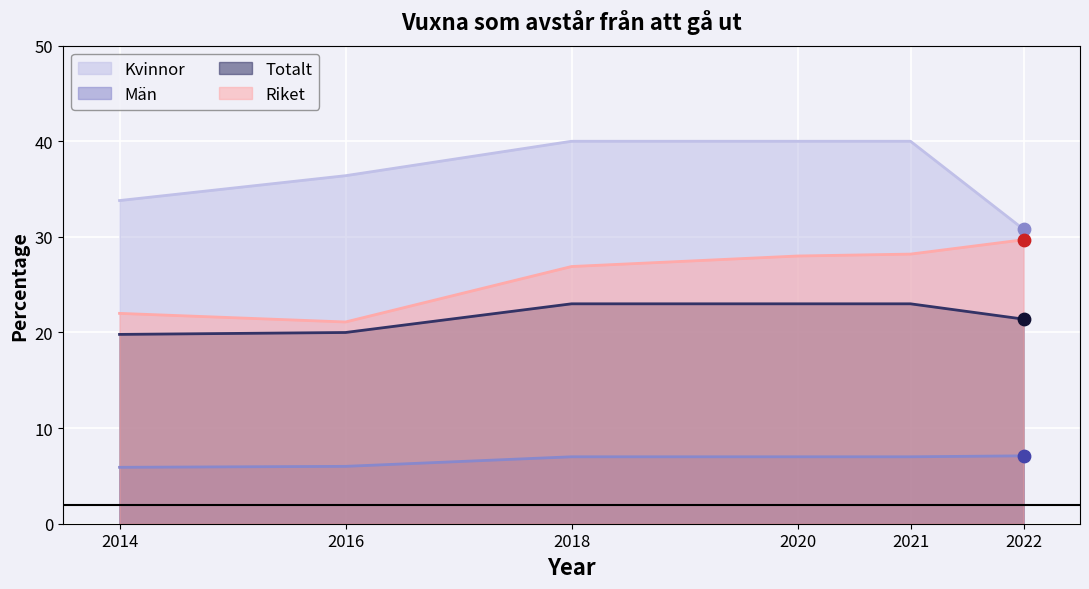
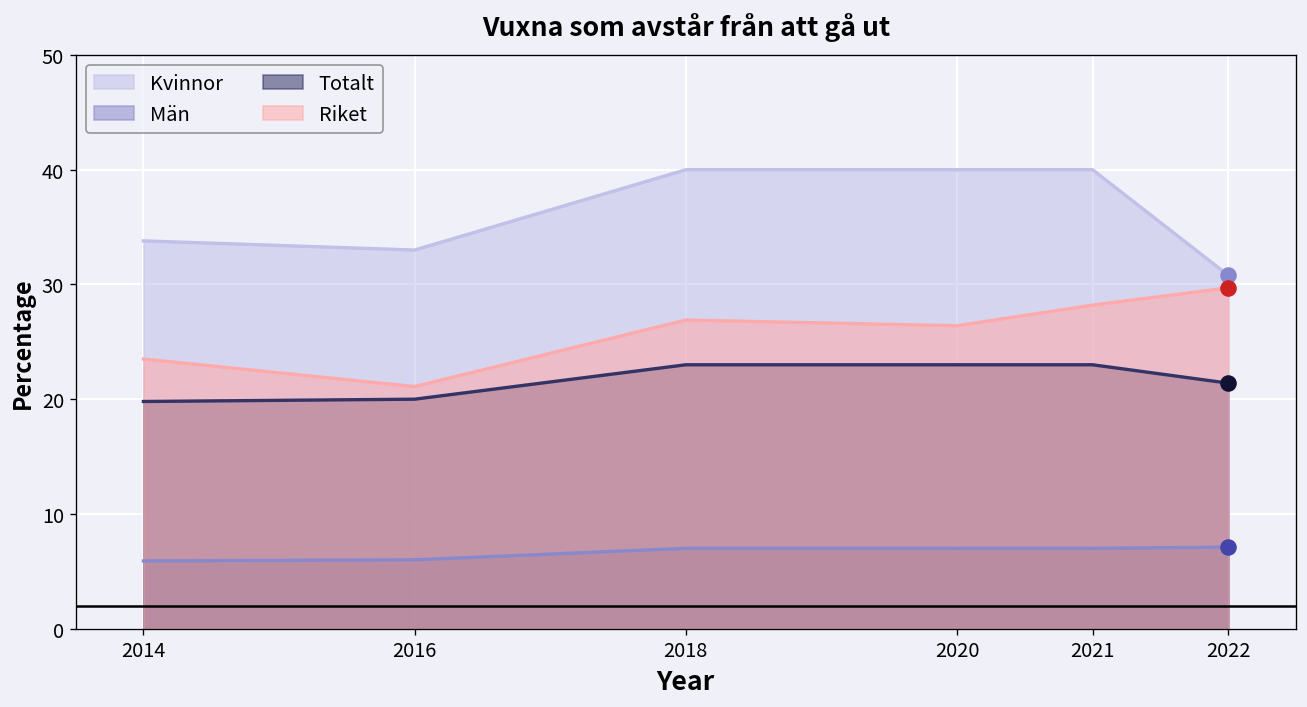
Riket, 2014: 22 -> 24
Kvinnor, 2016: 36 -> 33
Riket, 2020: 28 -> 26
